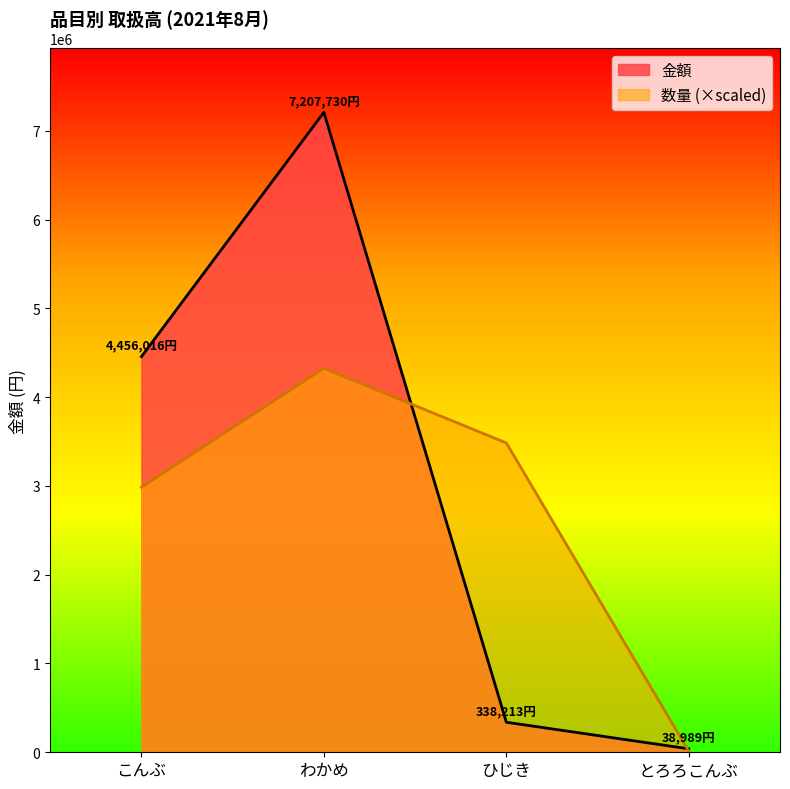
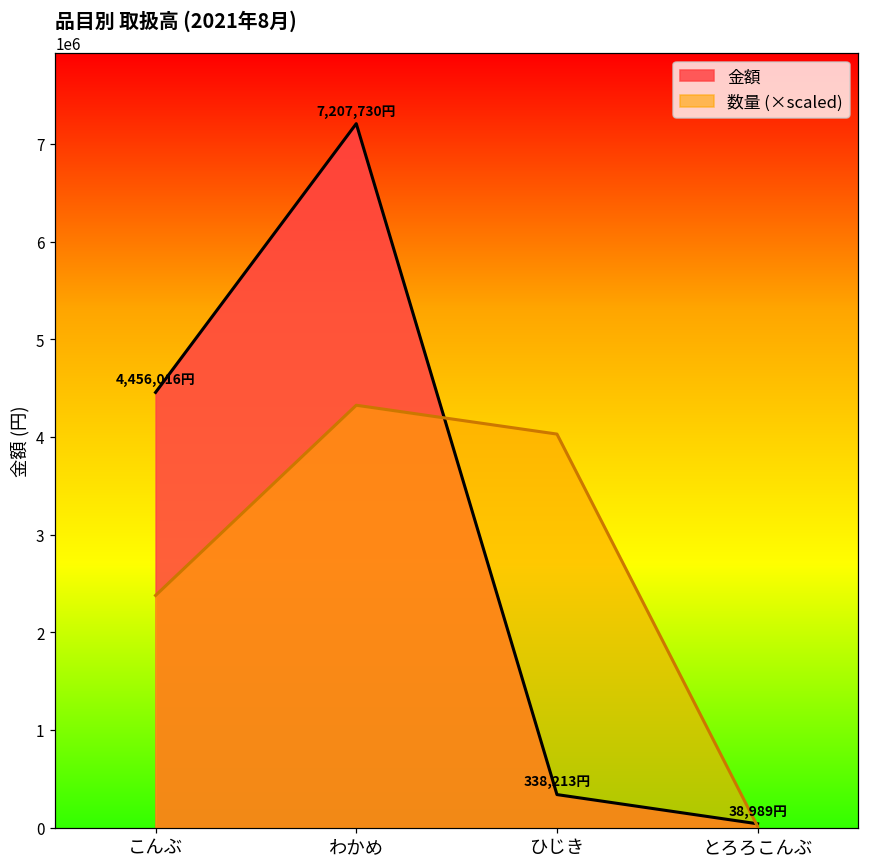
数量 (×scaled), こんぶ: 3000000 -> 2400000
数量 (×scaled), ひじき: 3500000 -> 4000000
